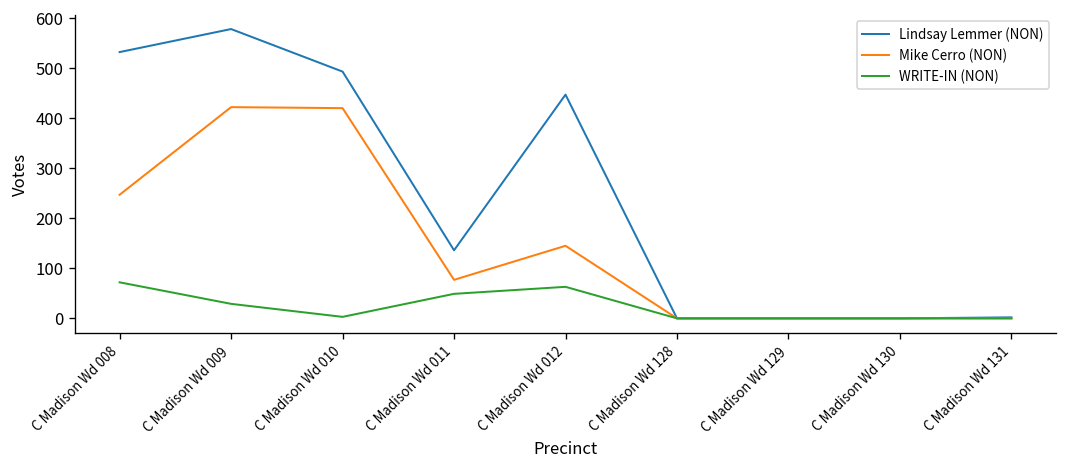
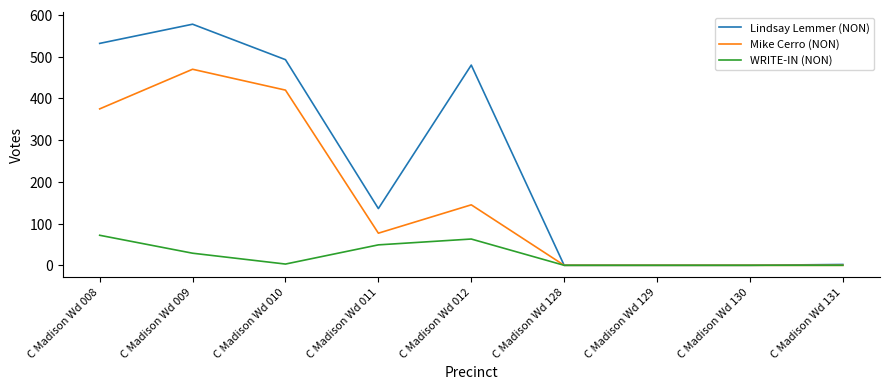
Mike Cerro (NON), C Madison Wd 008: 250 -> 380
Mike Cerro (NON), C Madison Wd 009: 420 -> 470
Lindsay Lemmer (NON), C Madison Wd 012: 450 -> 480
